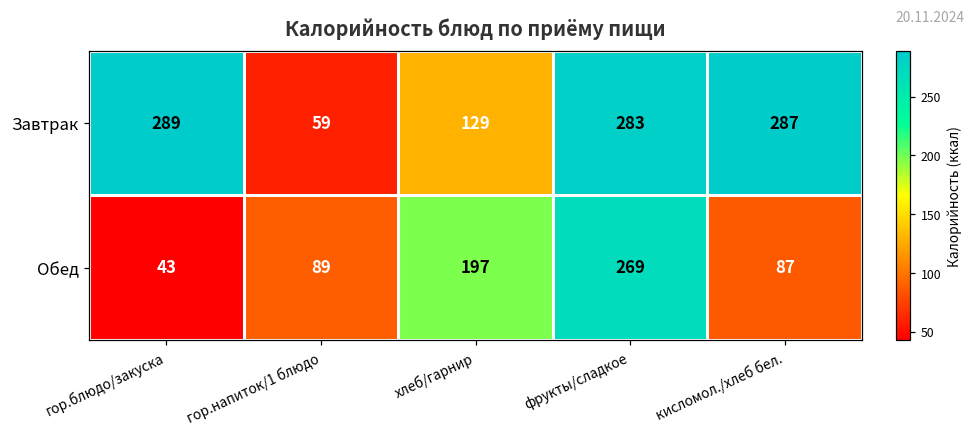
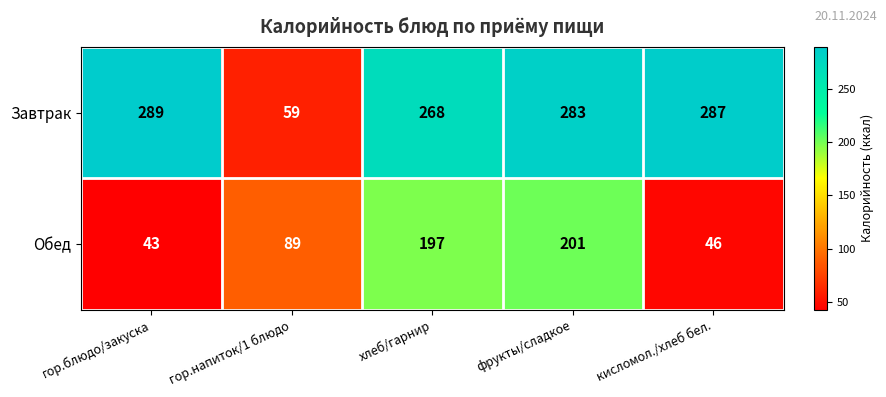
Завтрак, хлеб/гарнир: 129 -> 268
Обед, фрукты/сладкое: 269 -> 201
Обед, кисломол./хлеб бел.: 87 -> 46
